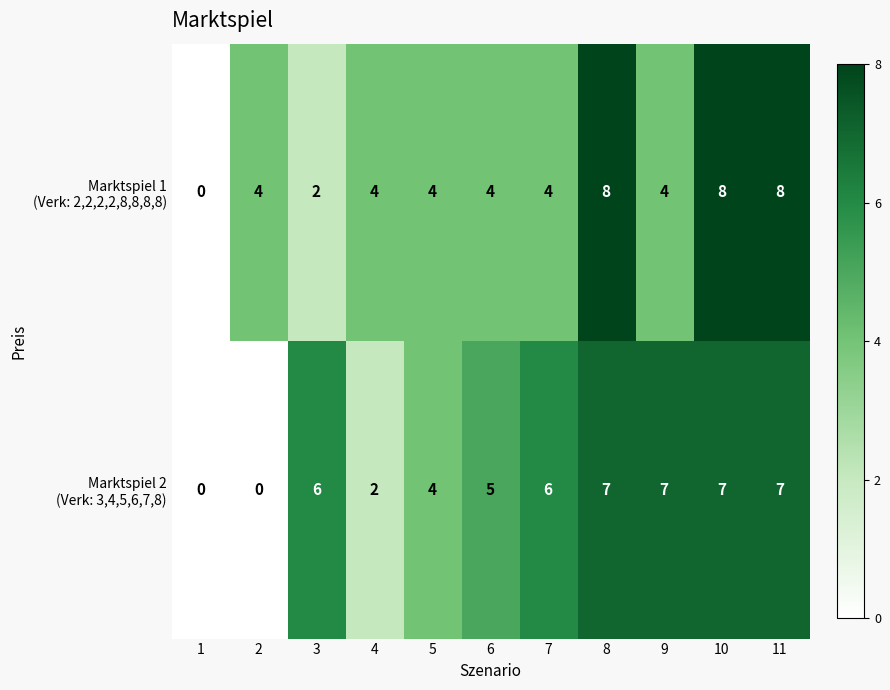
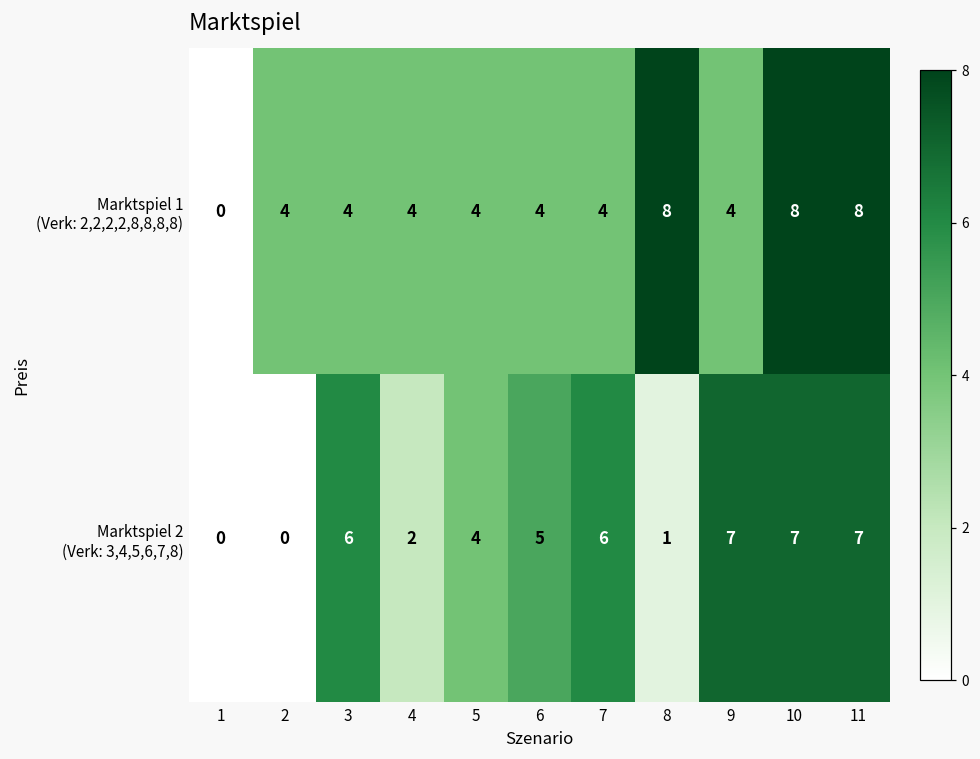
Marktspiel 1 (Verk: 2,2,2,2,8,8,8,8), 3: 2 -> 4
Marktspiel 2 (Verk: 3,4,5,6,7,8), 8: 7 -> 1
